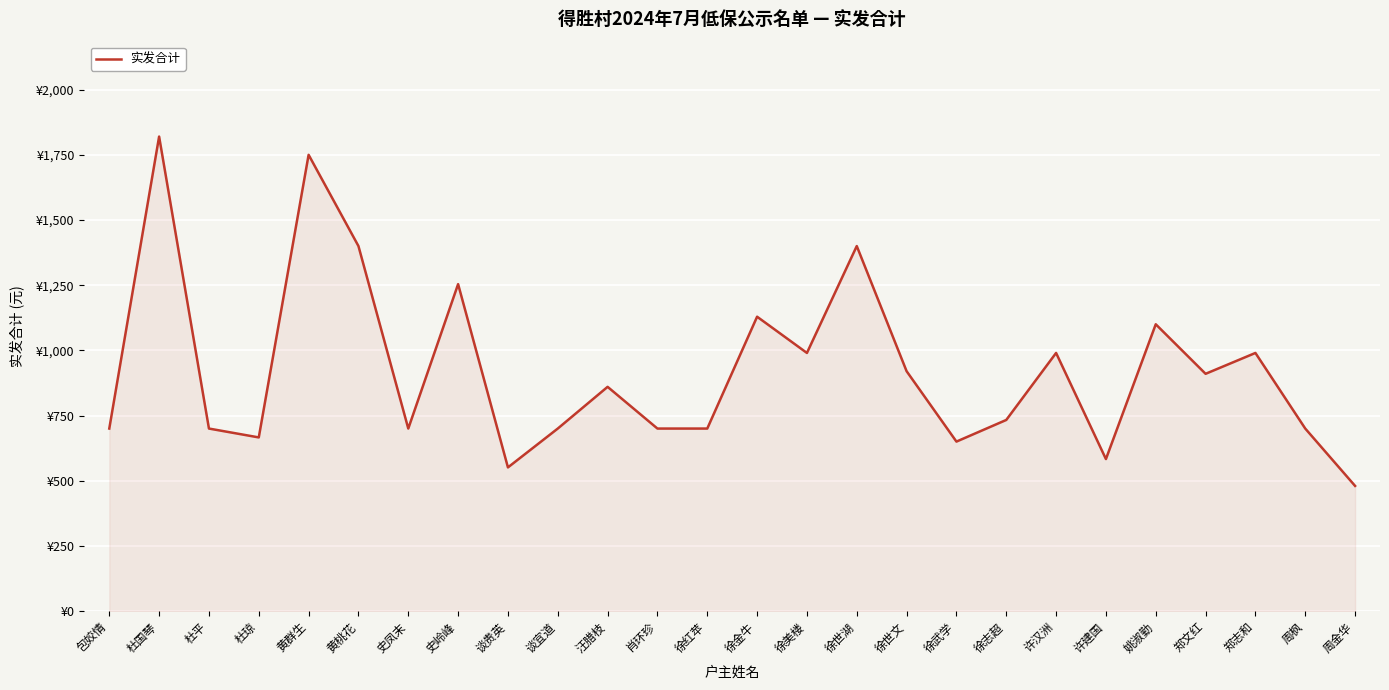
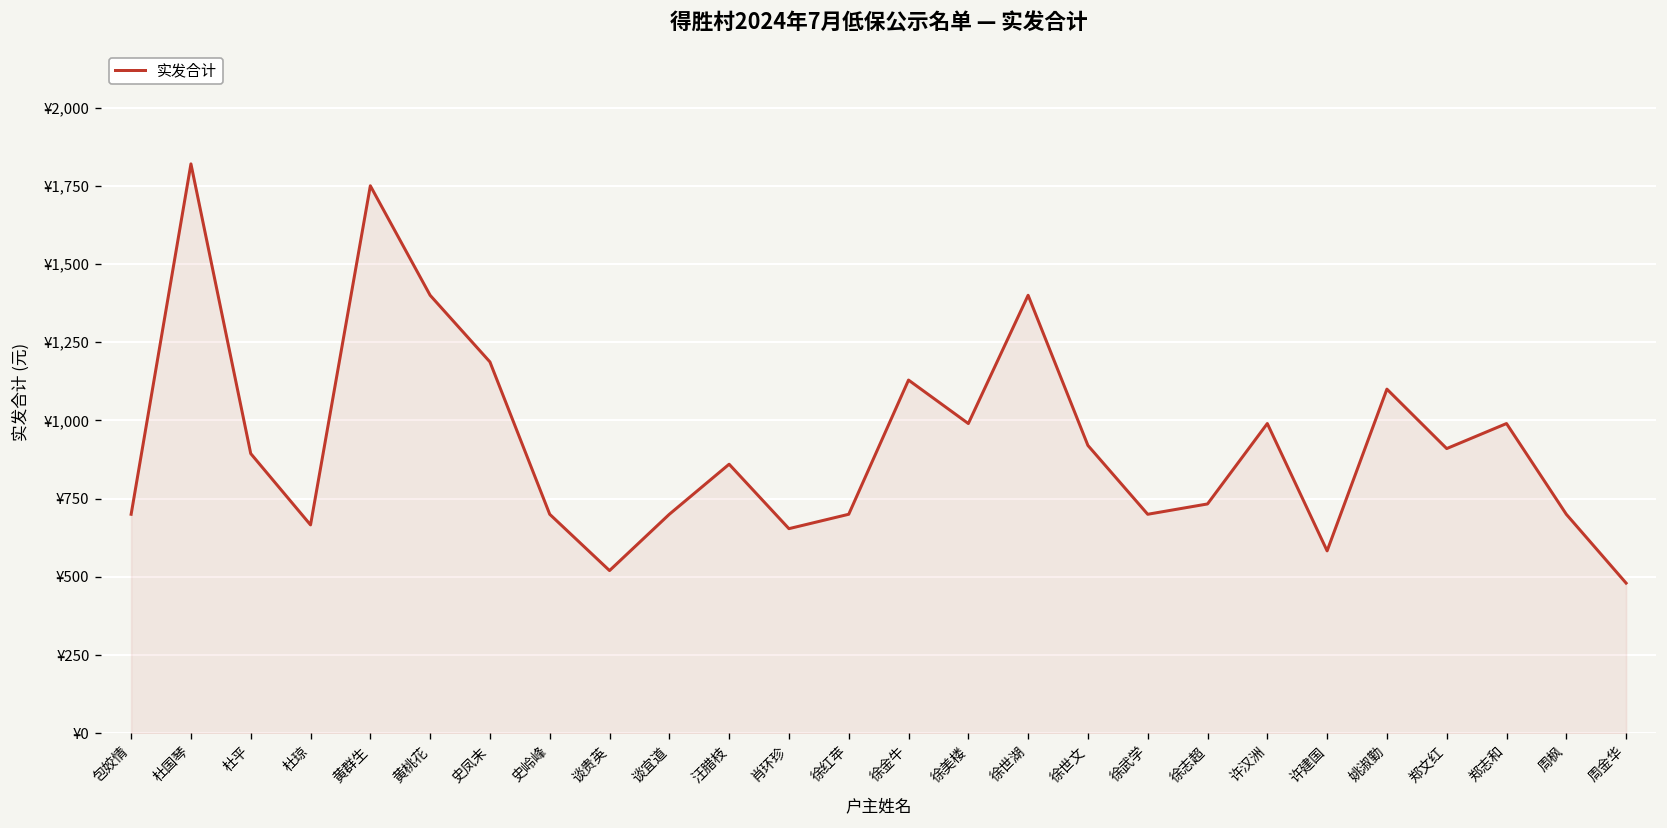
杜平: ¥700 -> ¥890
史凤末: ¥700 -> ¥1,190
史岭峰: ¥1,250 -> ¥700
谈贵英: ¥550 -> ¥520
肖环珍: ¥700 -> ¥650
徐武学: ¥650 -> ¥700
